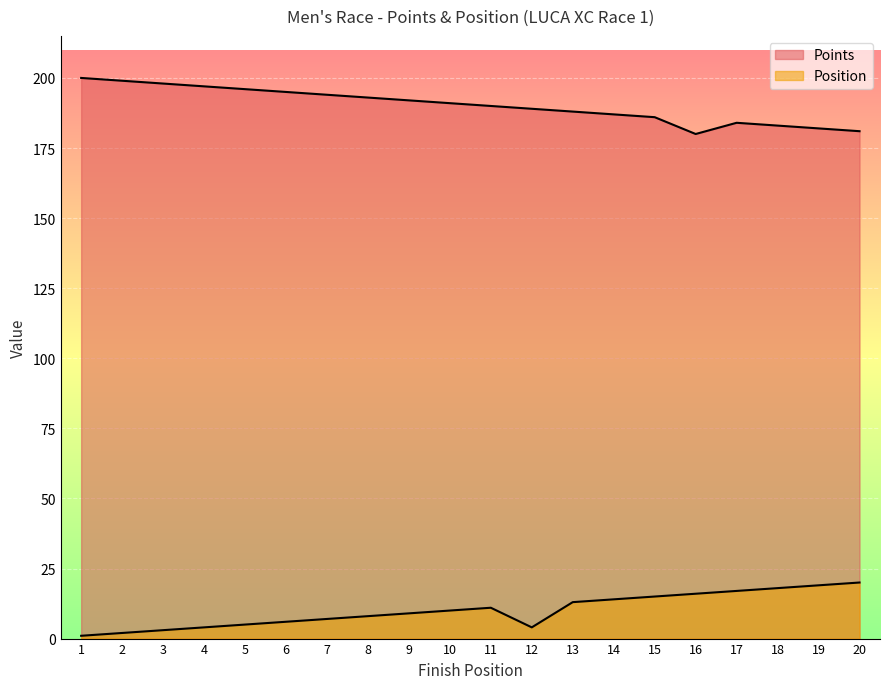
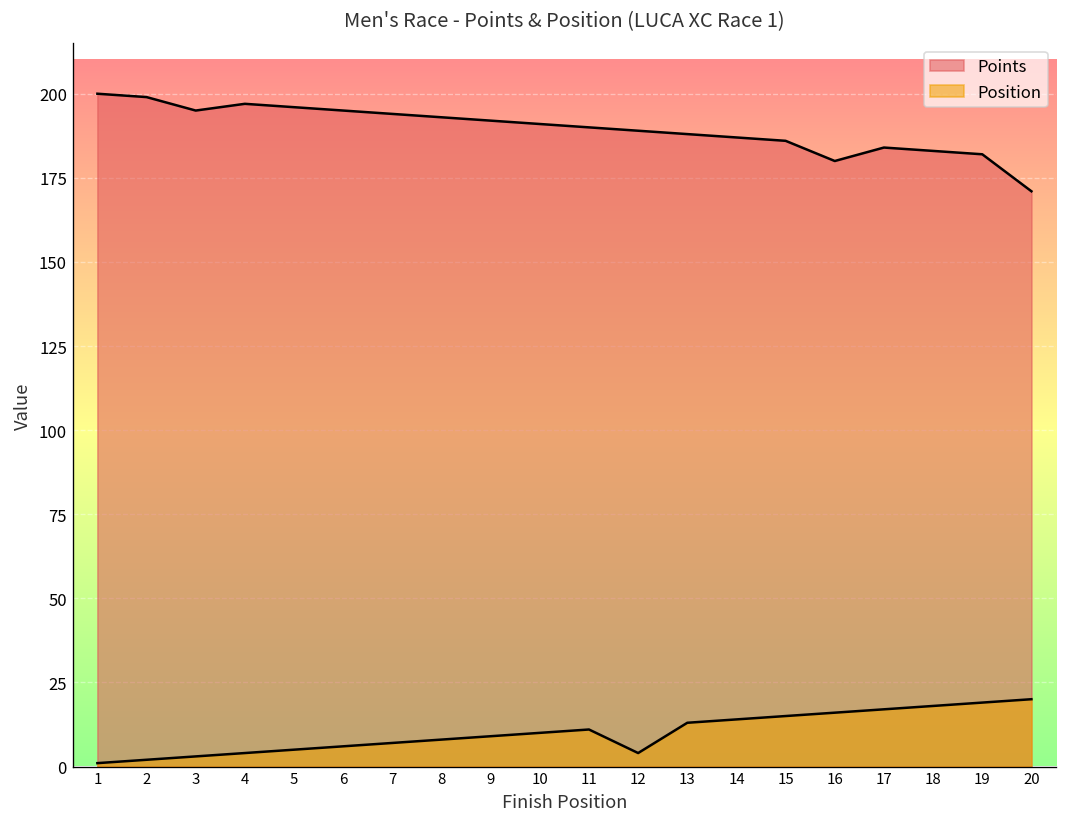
Points, 3: 198 -> 195
Points, 20: 181 -> 171
